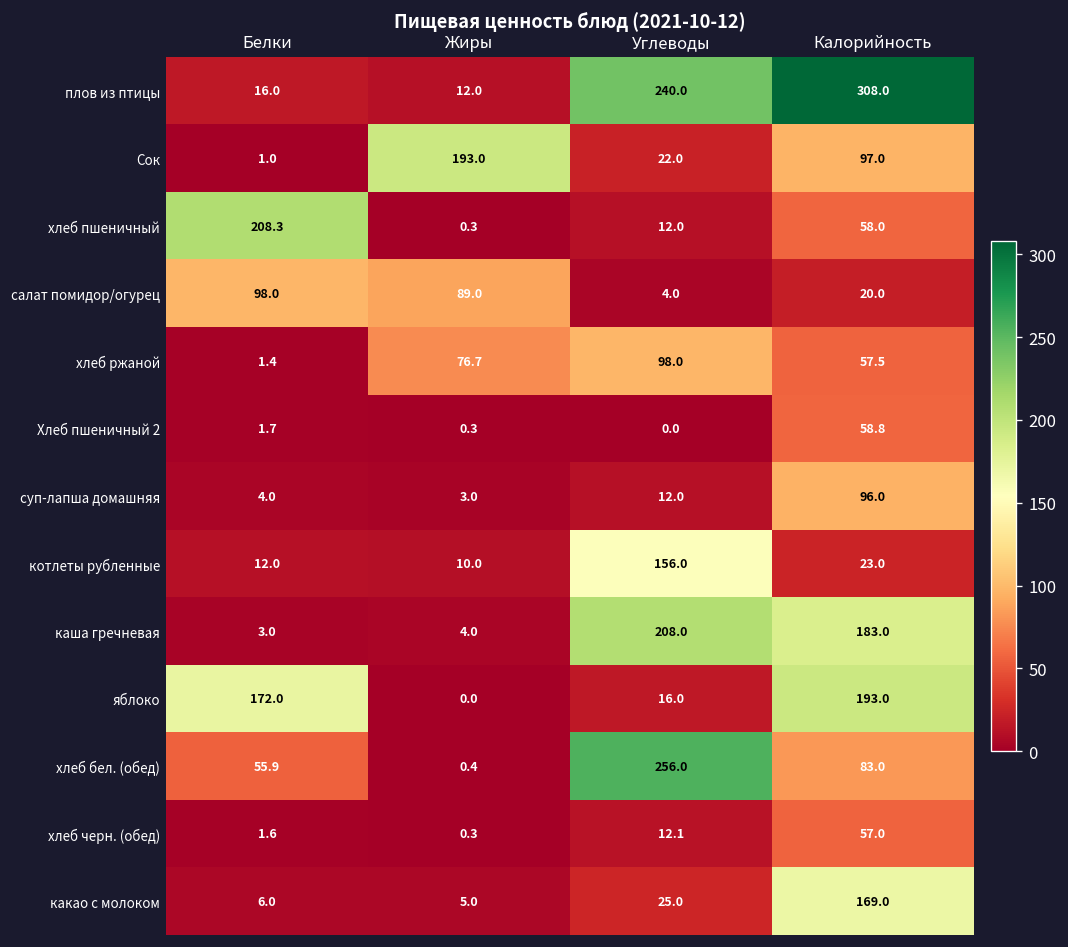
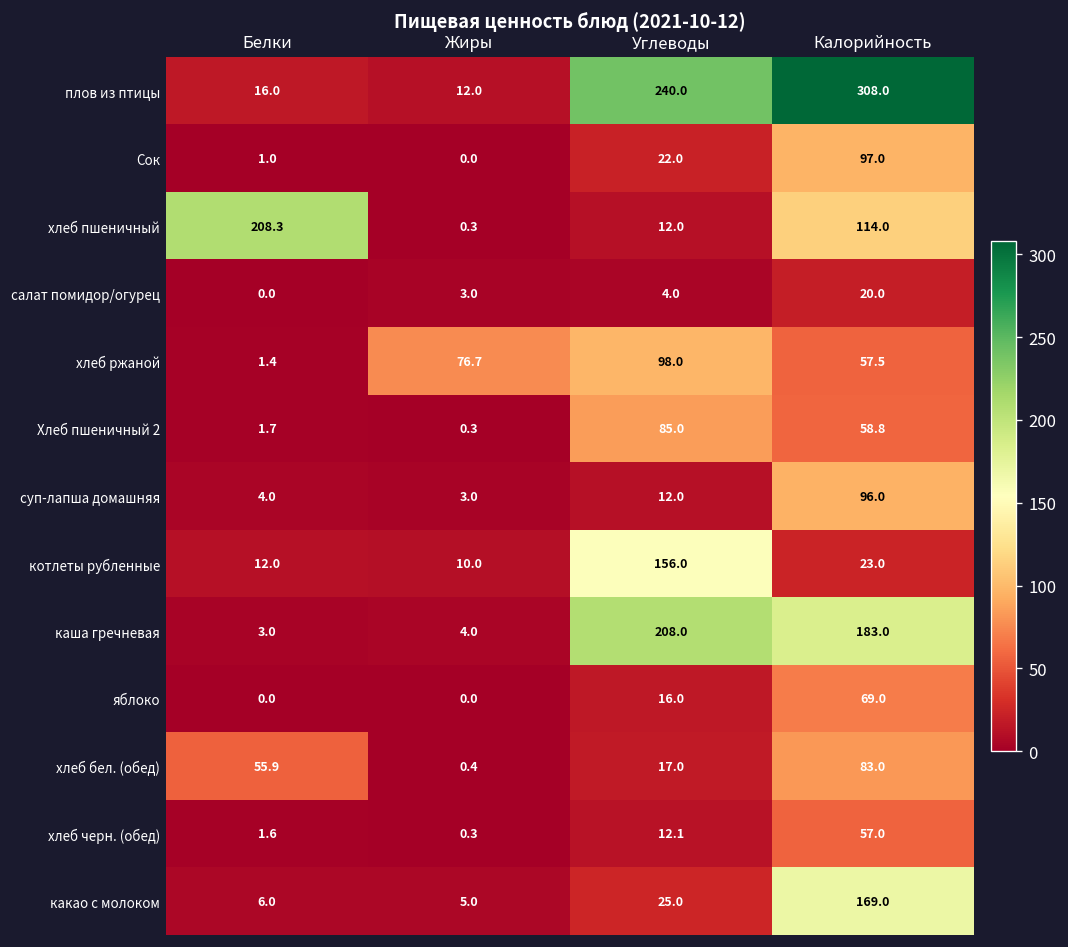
Сок, Жиры: 193.0 -> 0.0
хлеб пшеничный, Калорийность: 58.0 -> 114.0
салат помидор/огурец, Белки: 98.0 -> 0.0
салат помидор/огурец, Жиры: 89.0 -> 3.0
Хлеб пшеничный 2, Углеводы: 0.0 -> 85.0
яблоко, Белки: 172.0 -> 0.0
яблоко, Калорийность: 193.0 -> 69.0
хлеб бел. (обед), Углеводы: 256.0 -> 17.0
